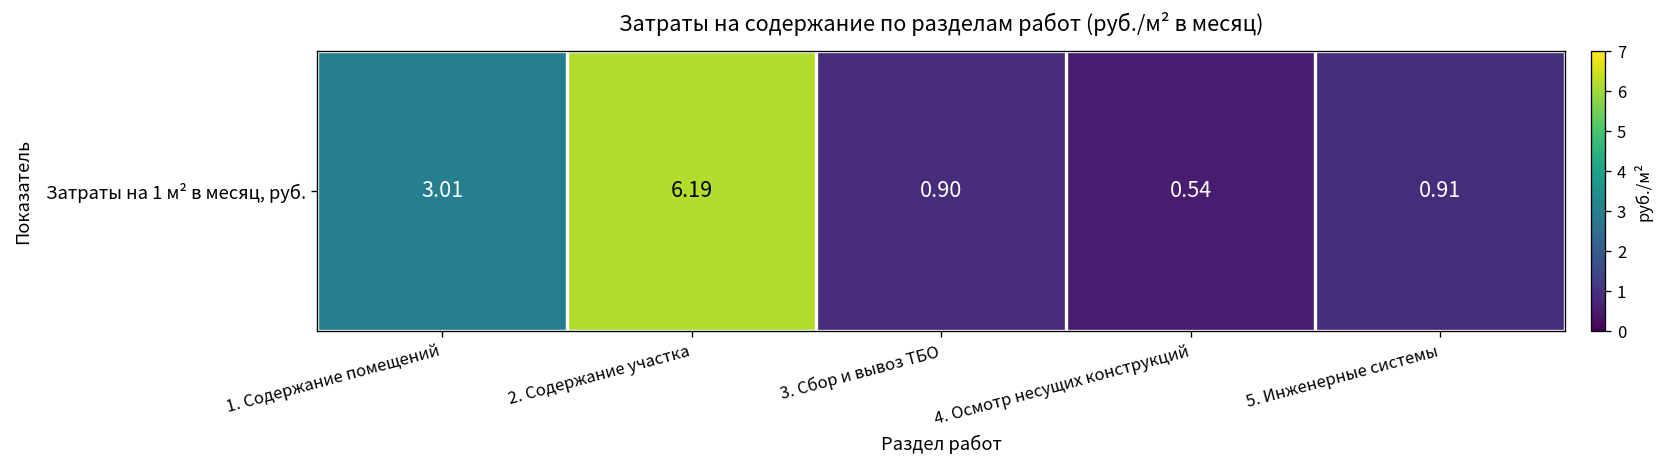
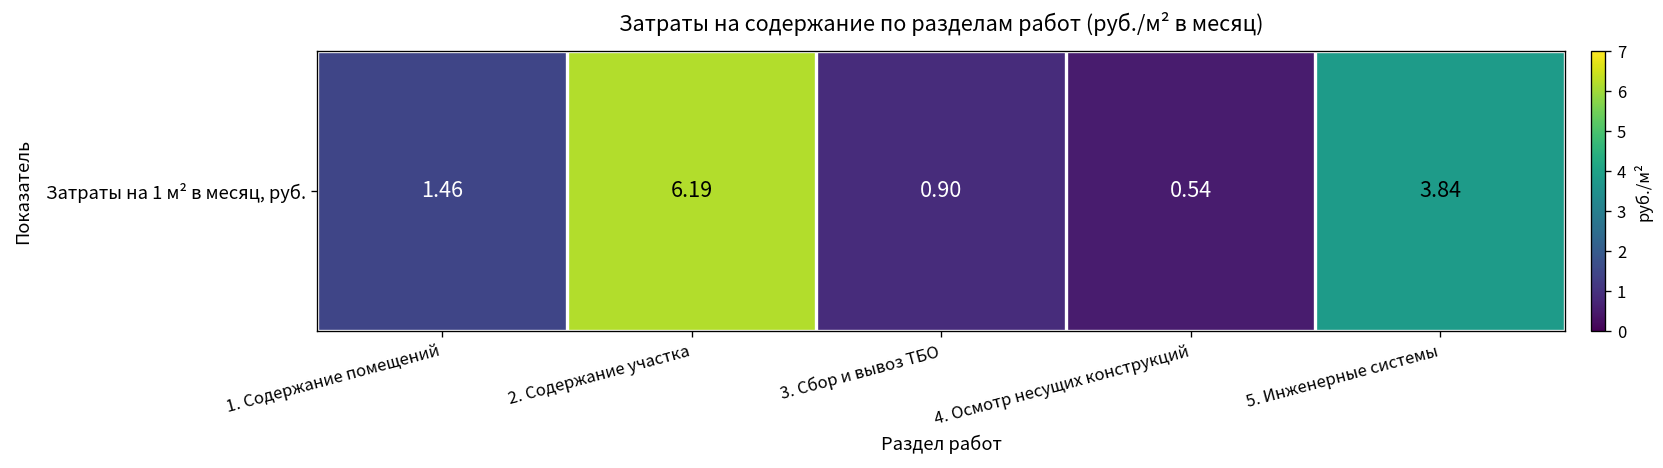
Затраты на 1 м² в месяц, руб., 1. Содержание помещений: 3.01 -> 1.46
Затраты на 1 м² в месяц, руб., 5. Инженерные системы: 0.91 -> 3.84
